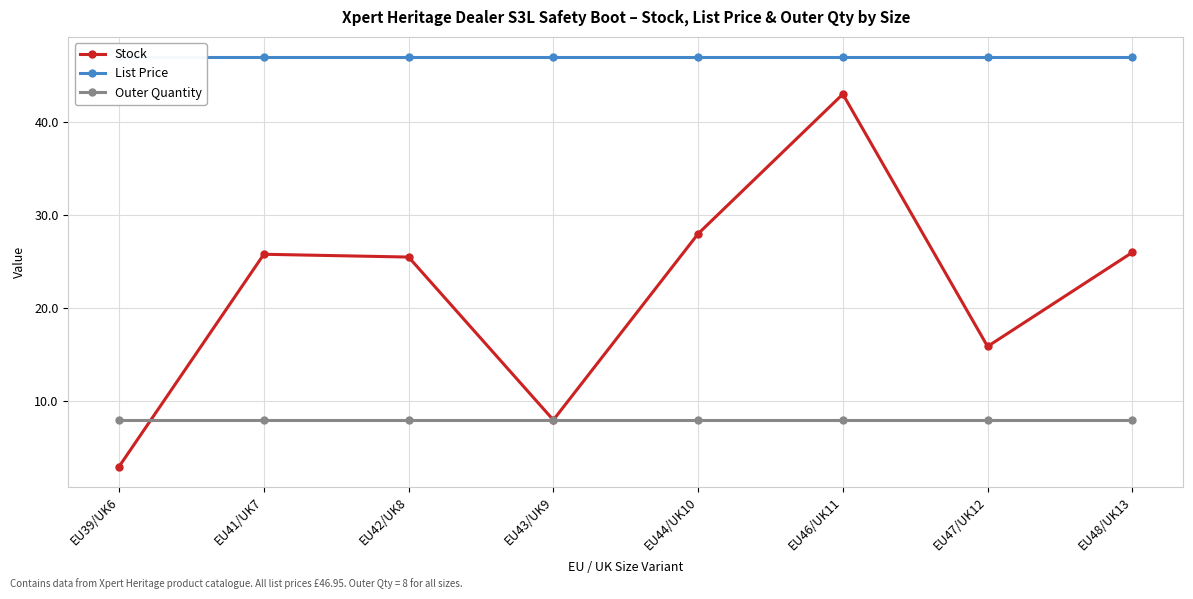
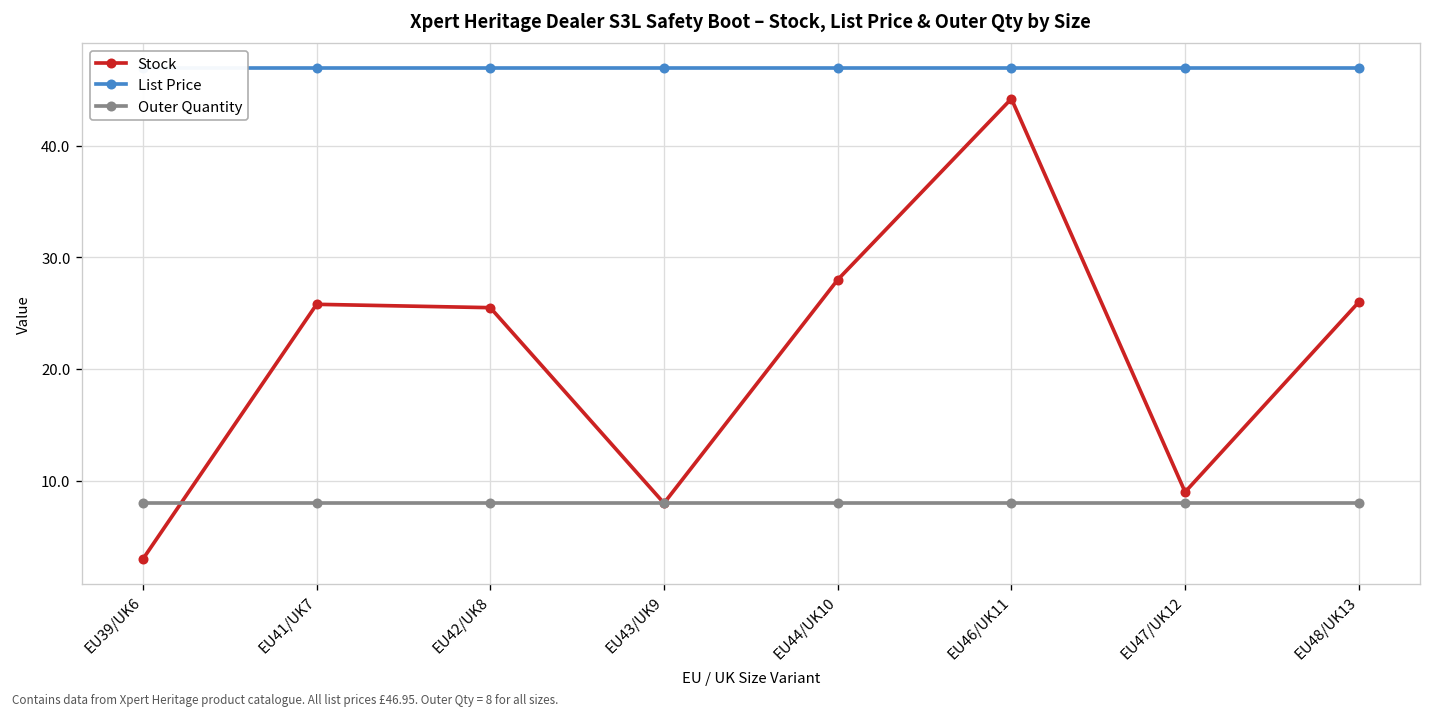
Stock, EU46/UK11: 43 -> 44
Stock, EU47/UK12: 16 -> 9
